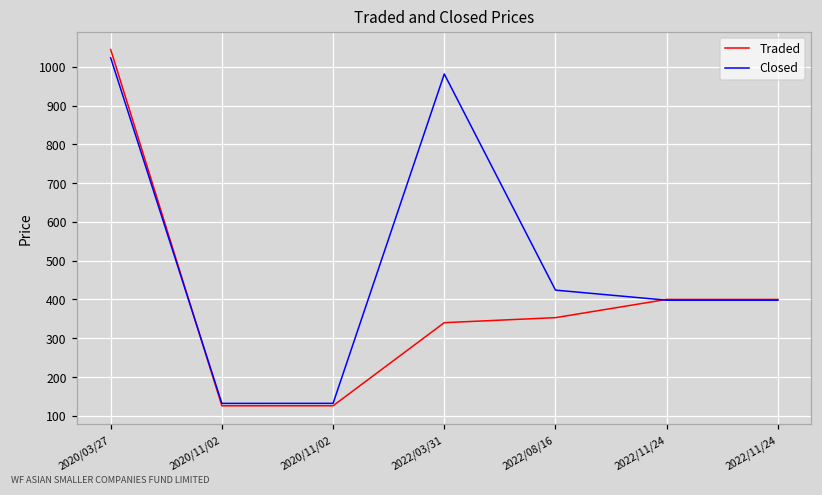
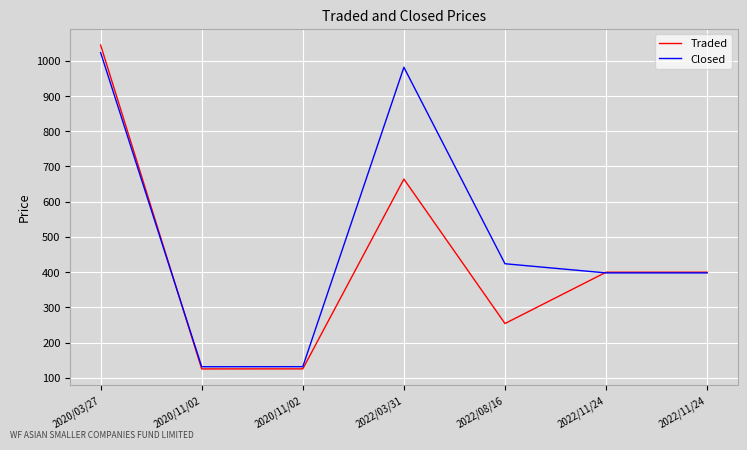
Traded, 2022/03/31: 340 -> 660
Traded, 2022/08/16: 350 -> 250
